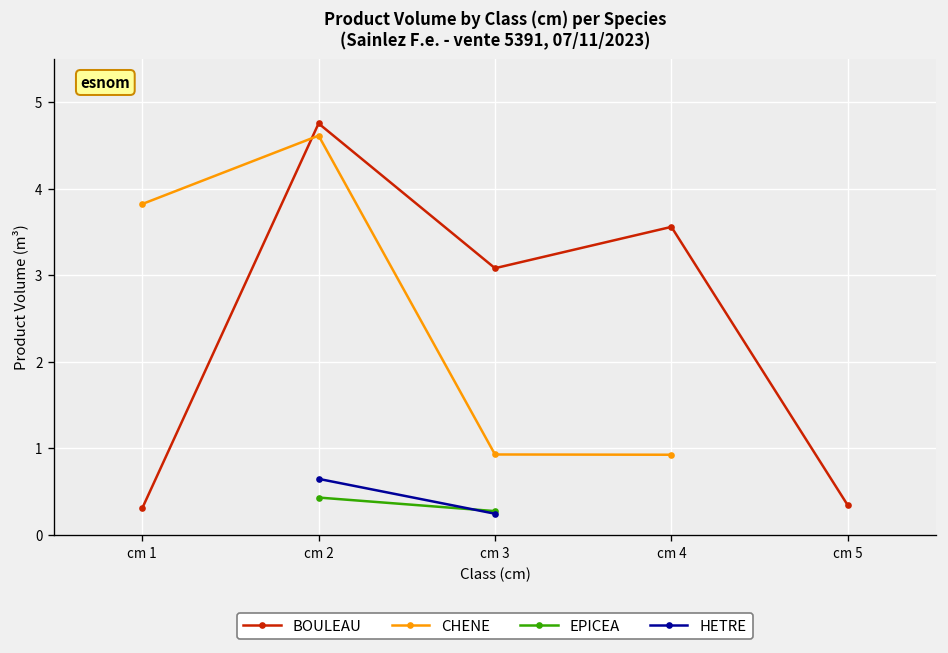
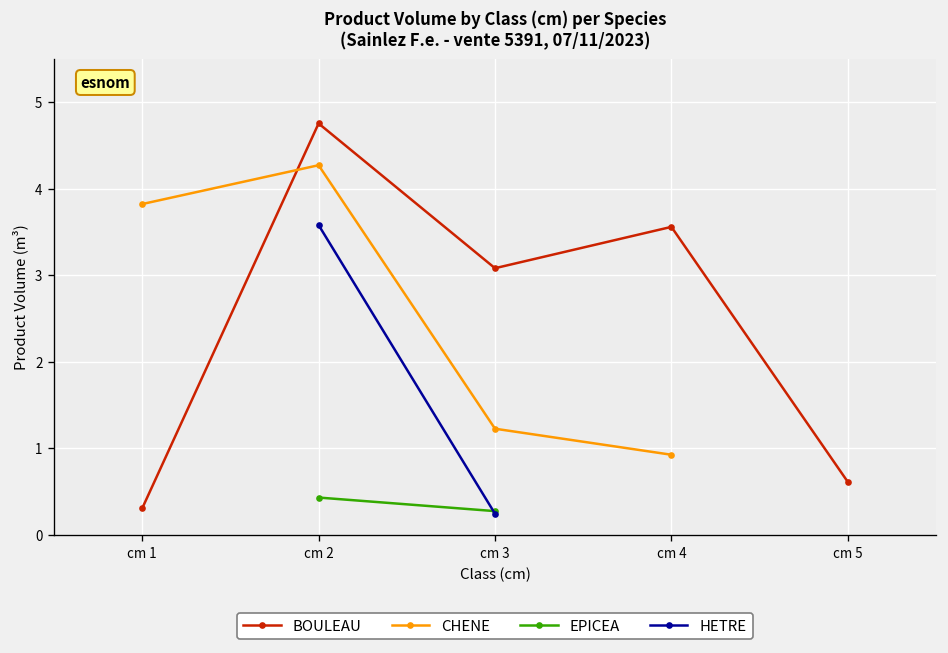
CHENE, cm 2: 4.6 -> 4.3
HETRE, cm 2: 0.6 -> 3.6
CHENE, cm 3: 0.9 -> 1.2
BOULEAU, cm 5: 0.3 -> 0.6
